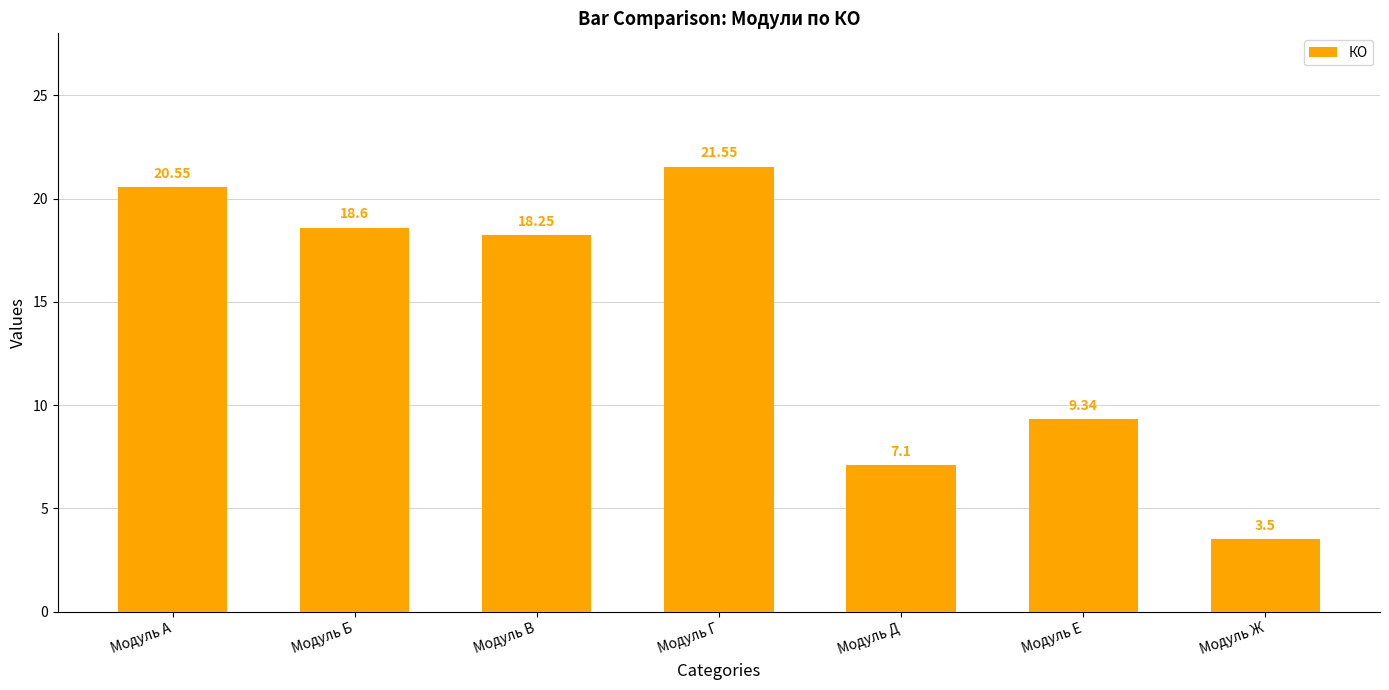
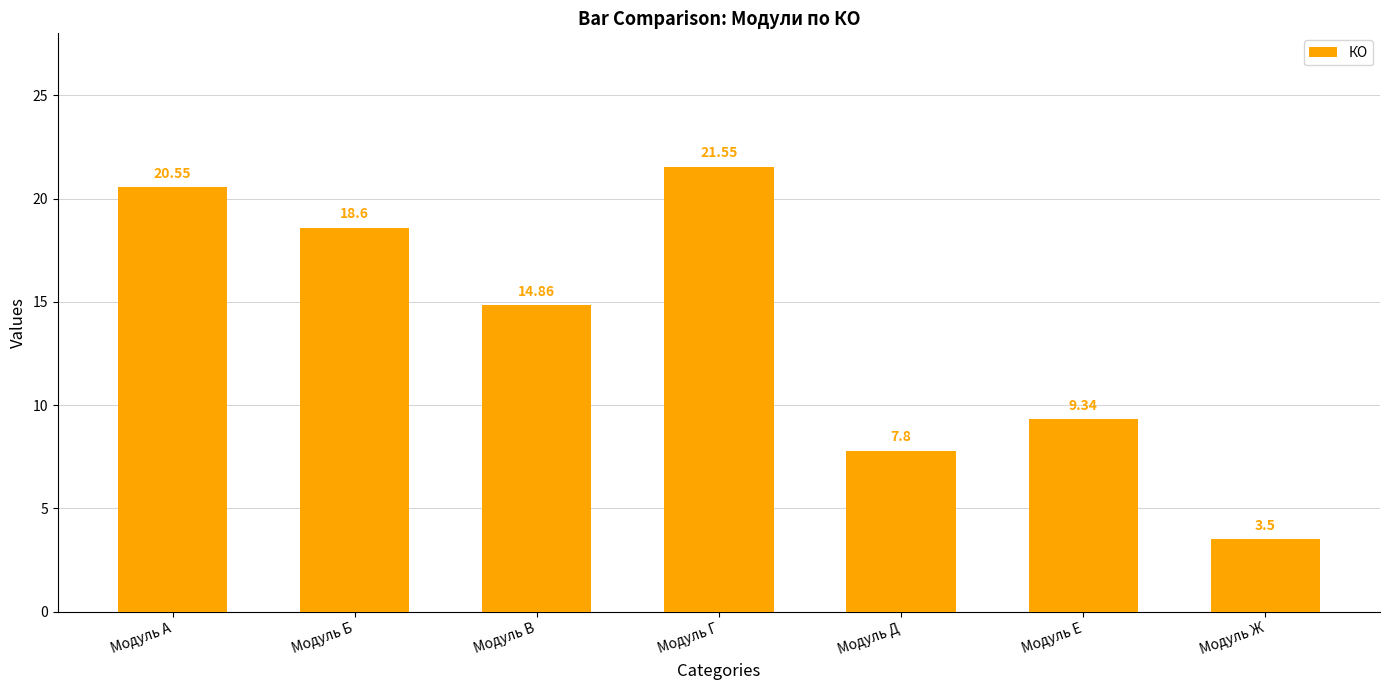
Модуль В: 18.25 -> 14.86
Модуль Д: 7.1 -> 7.8
